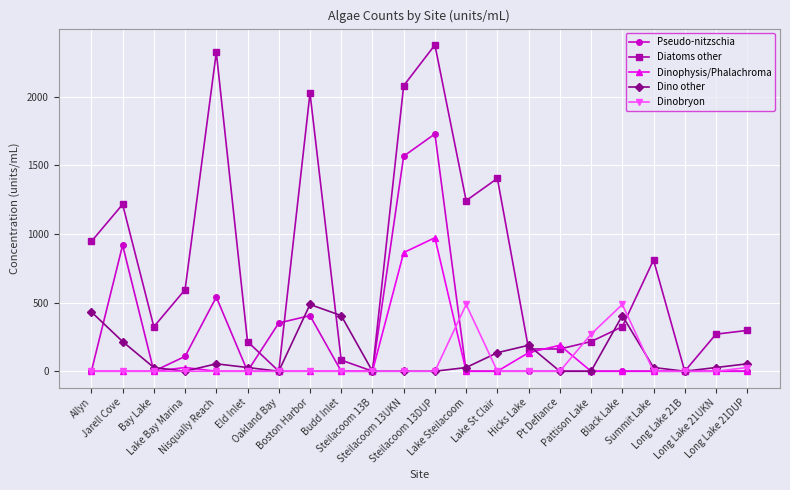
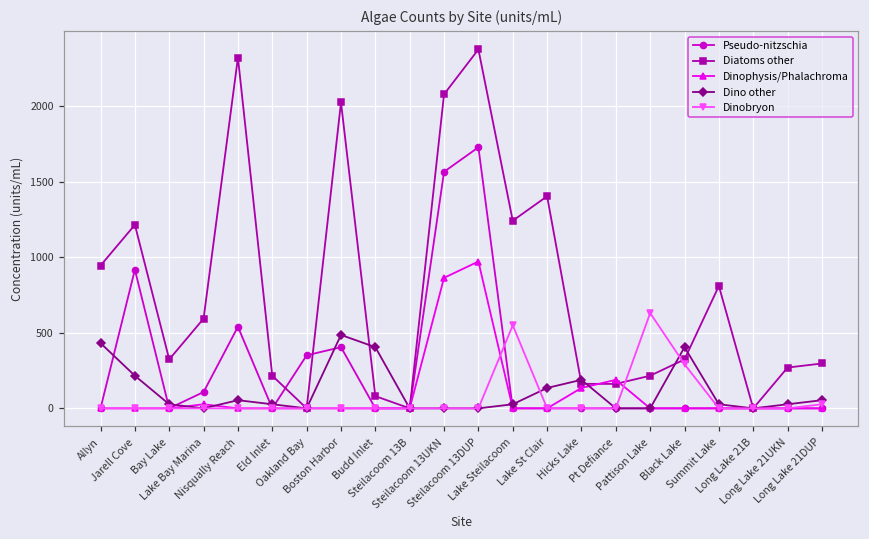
Dinobryon, Lake Steilacoom: 490 -> 550
Dinobryon, Pattison Lake: 270 -> 630
Dinobryon, Black Lake: 490 -> 290
